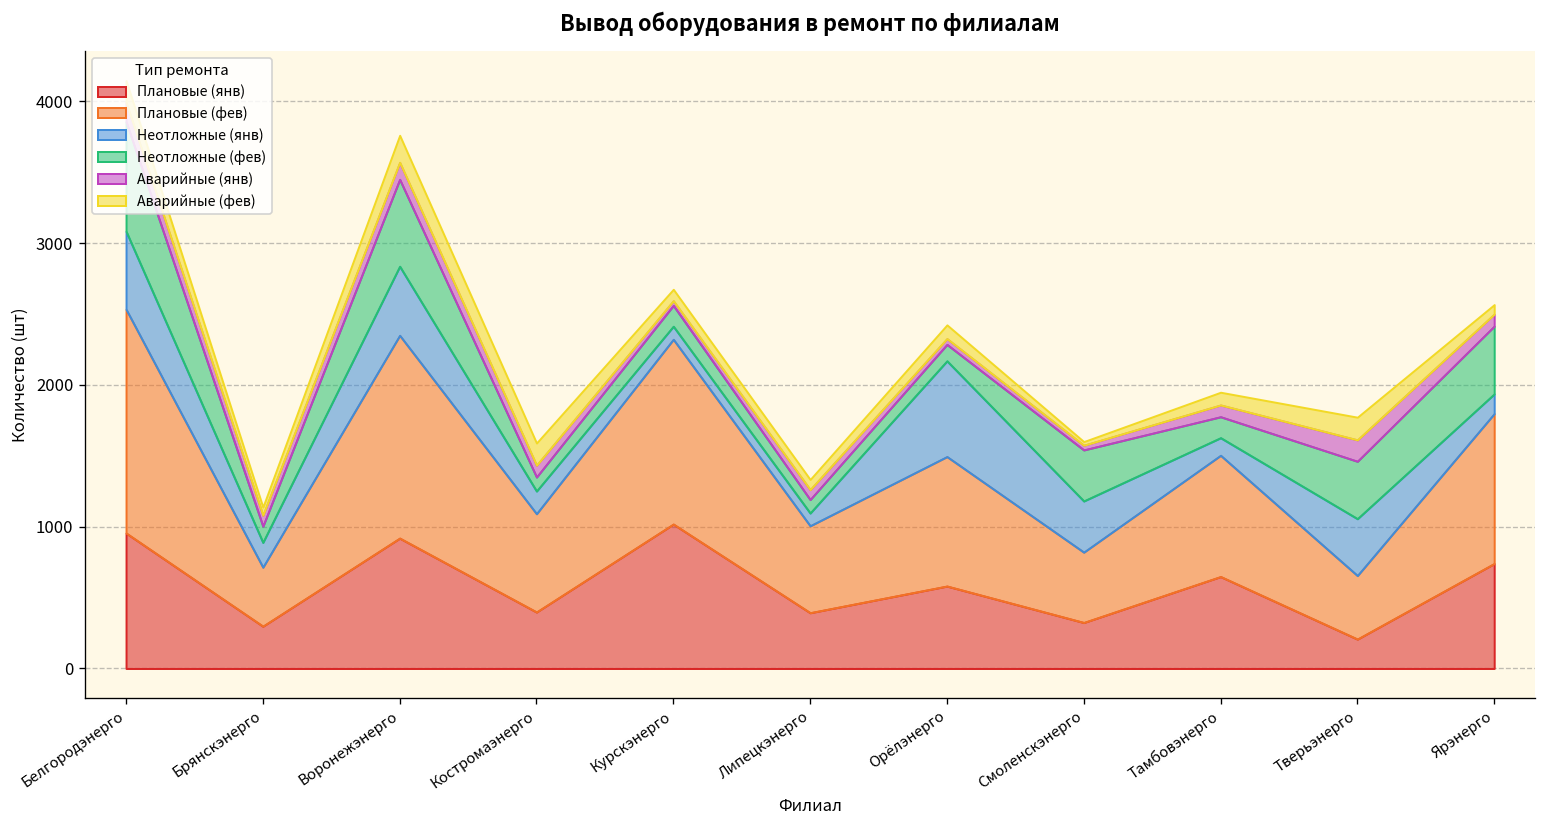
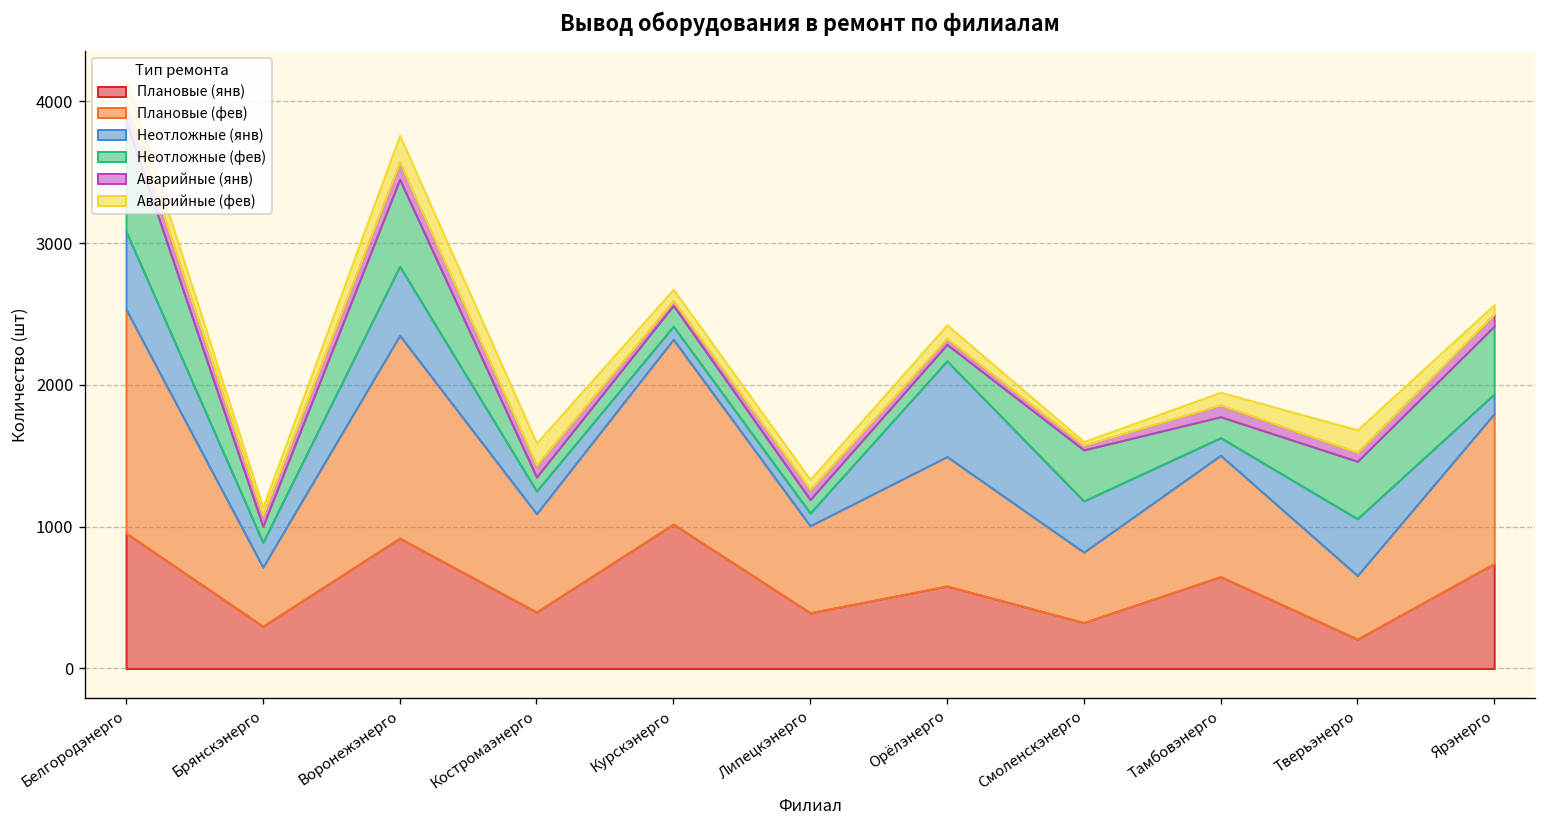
Аварийные (янв), Тверьэнерго: 150 -> 60
